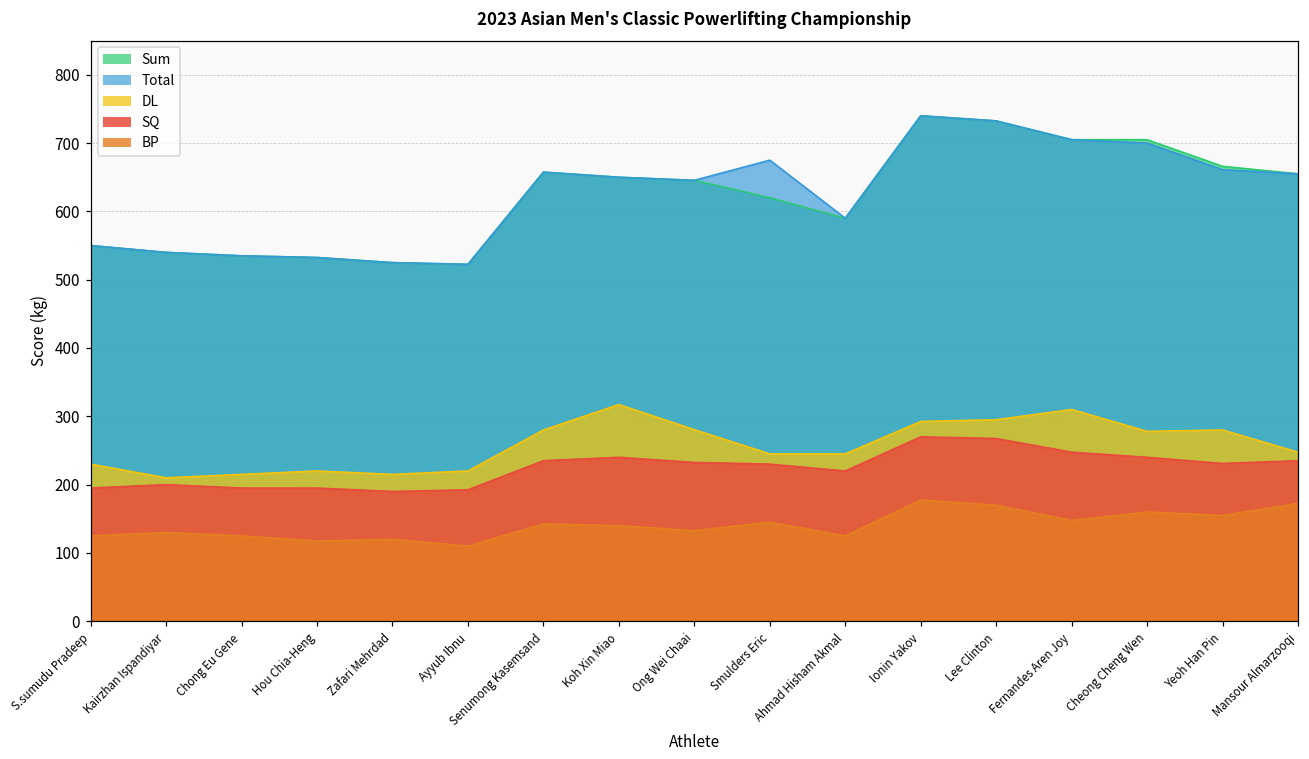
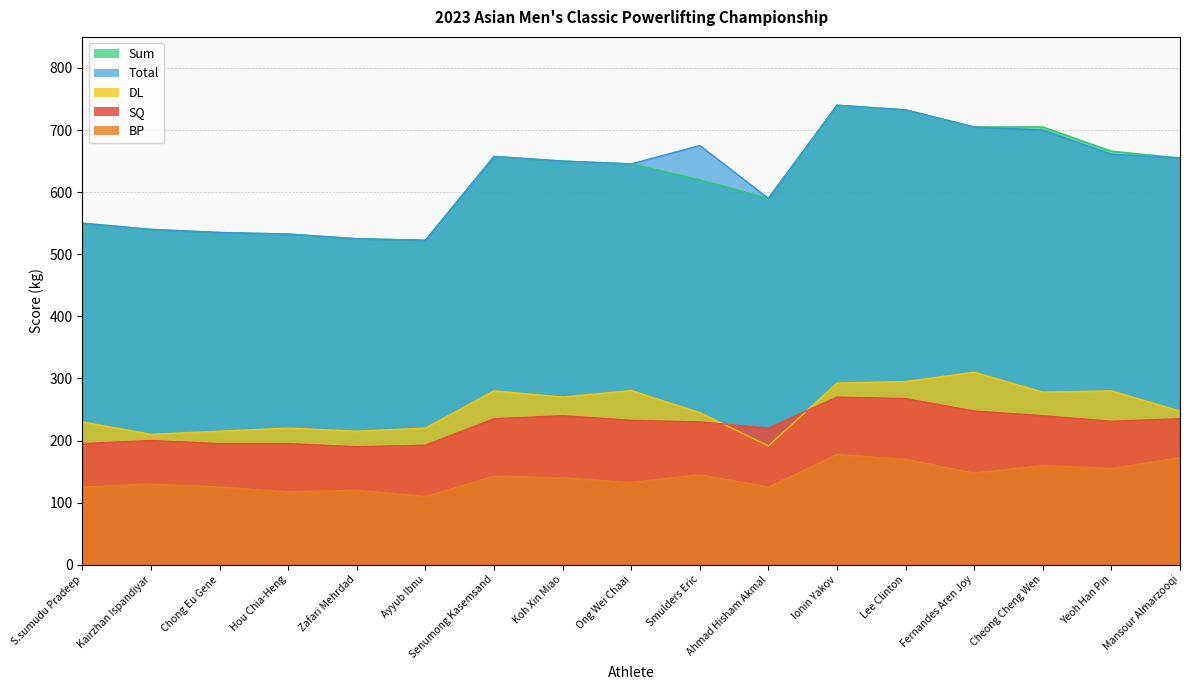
DL, Koh Xin Miao: 320 -> 270
DL, Ahmad Hisham Akmal: 250 -> 190
